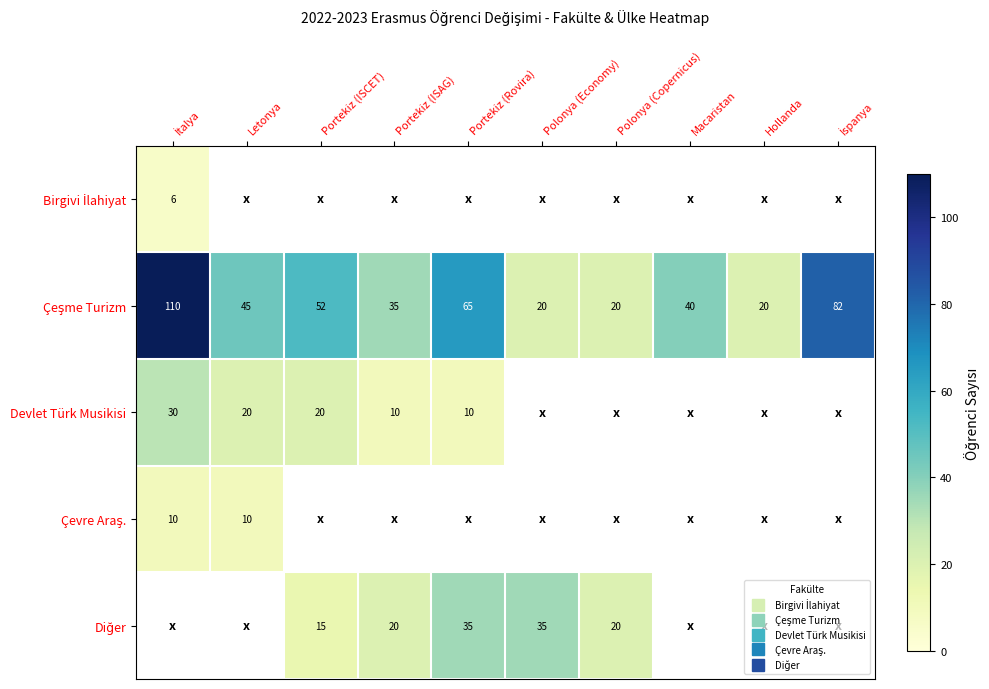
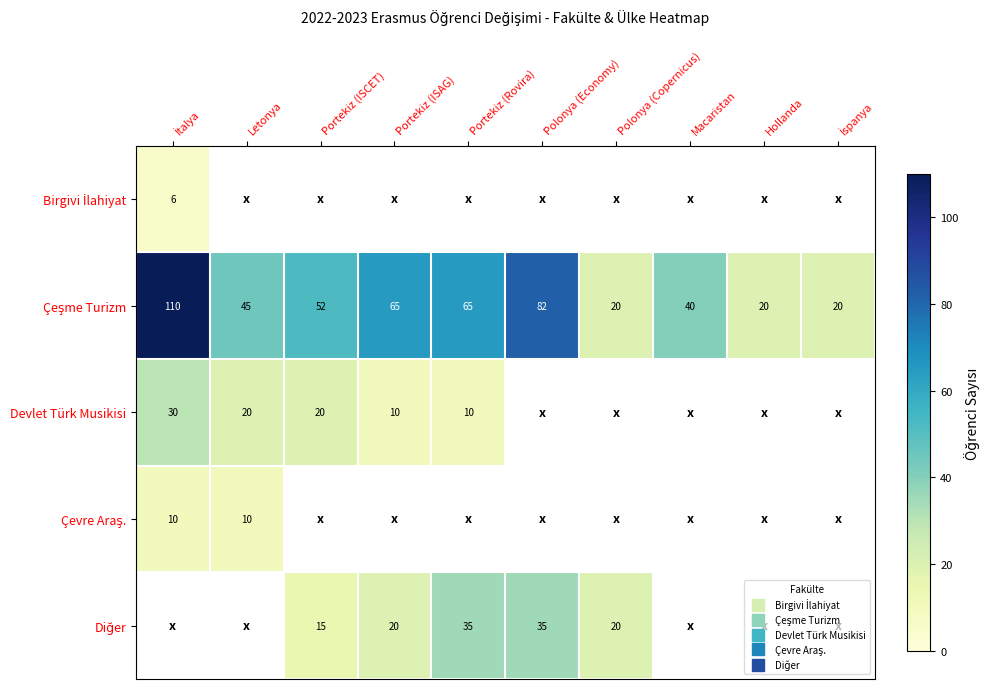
Çeşme Turizm, Portekiz (ISAG): 35 -> 65
Çeşme Turizm, Polonya (Economy): 20 -> 82
Çeşme Turizm, İspanya: 82 -> 20
